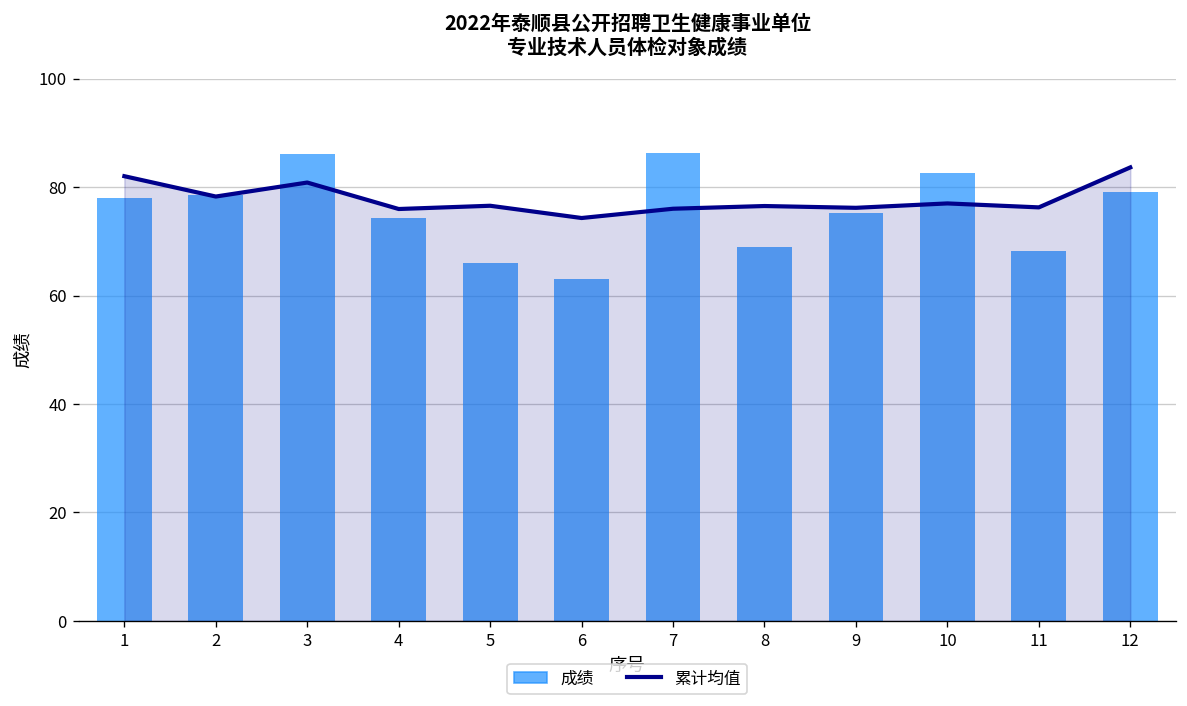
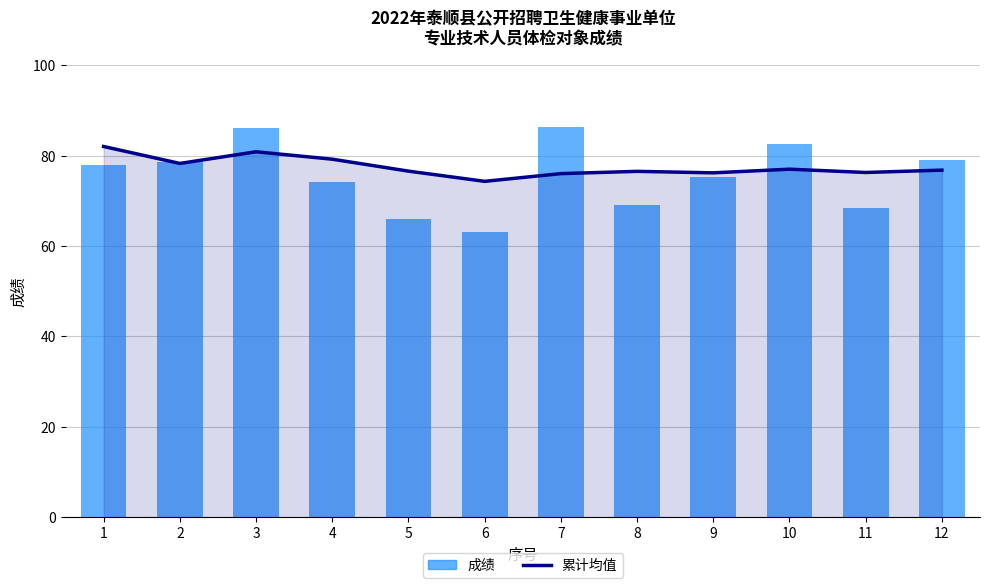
累计均值, 4: 76 -> 79
累计均值, 12: 84 -> 77
